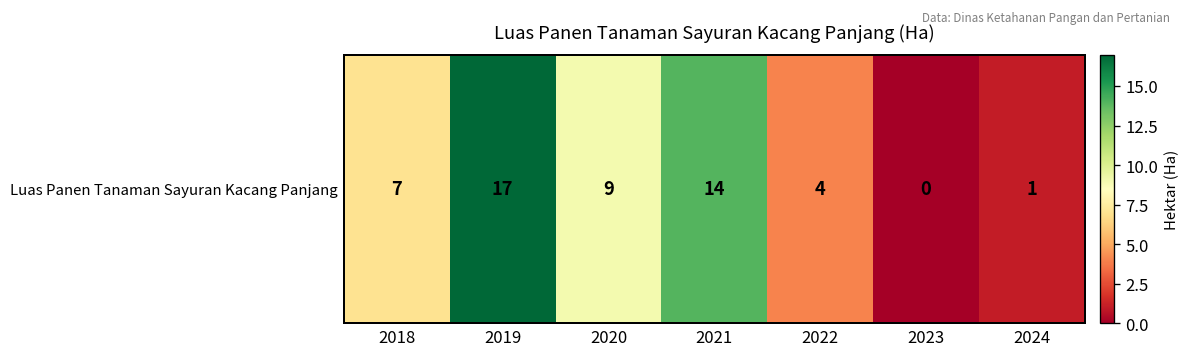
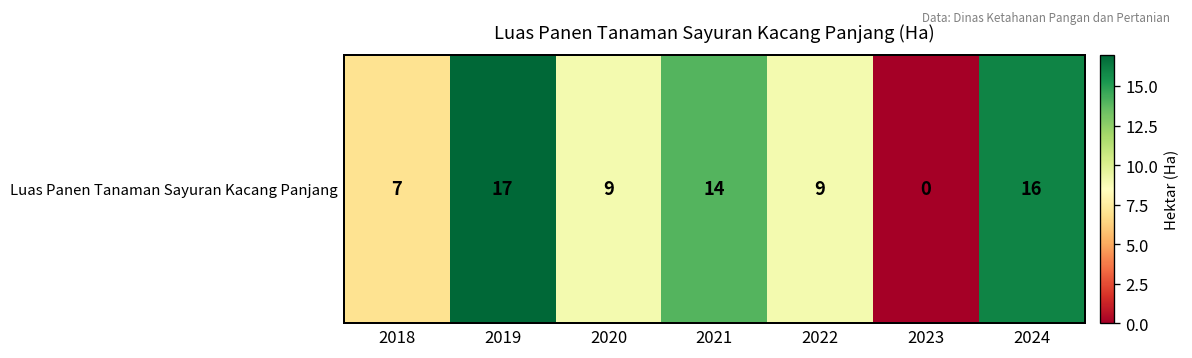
Luas Panen Tanaman Sayuran Kacang Panjang, 2022: 4 -> 9
Luas Panen Tanaman Sayuran Kacang Panjang, 2024: 1 -> 16
